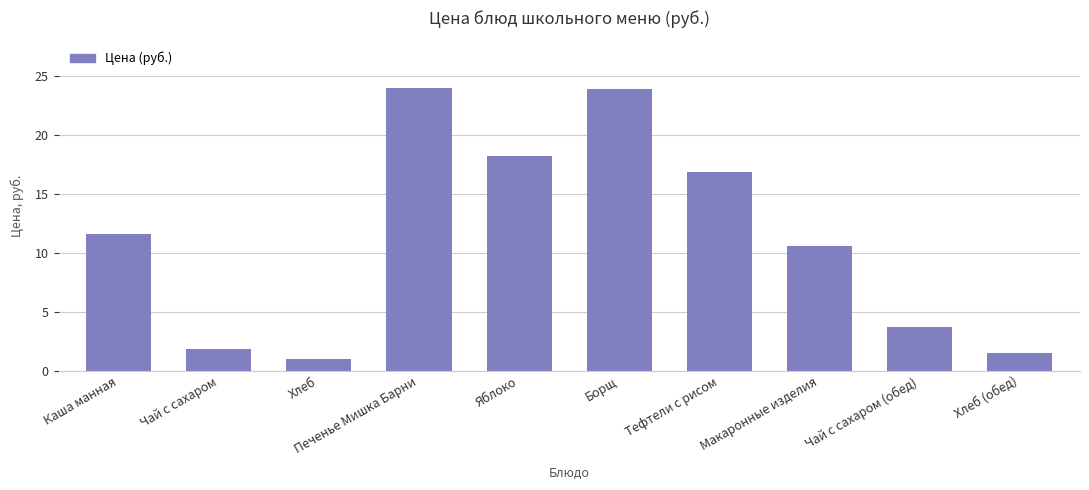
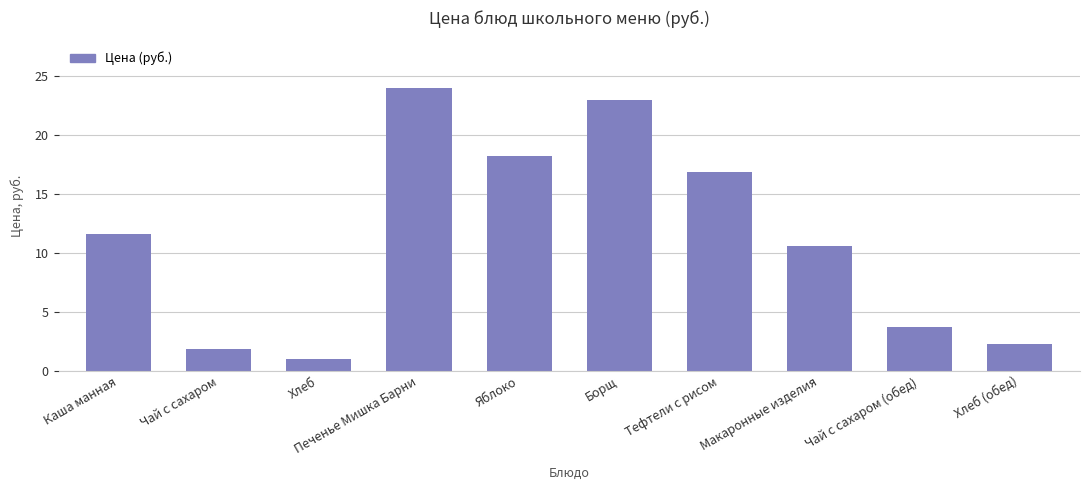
Борщ: 23.9 -> 23.0
Хлеб (обед): 1.5 -> 2.3
